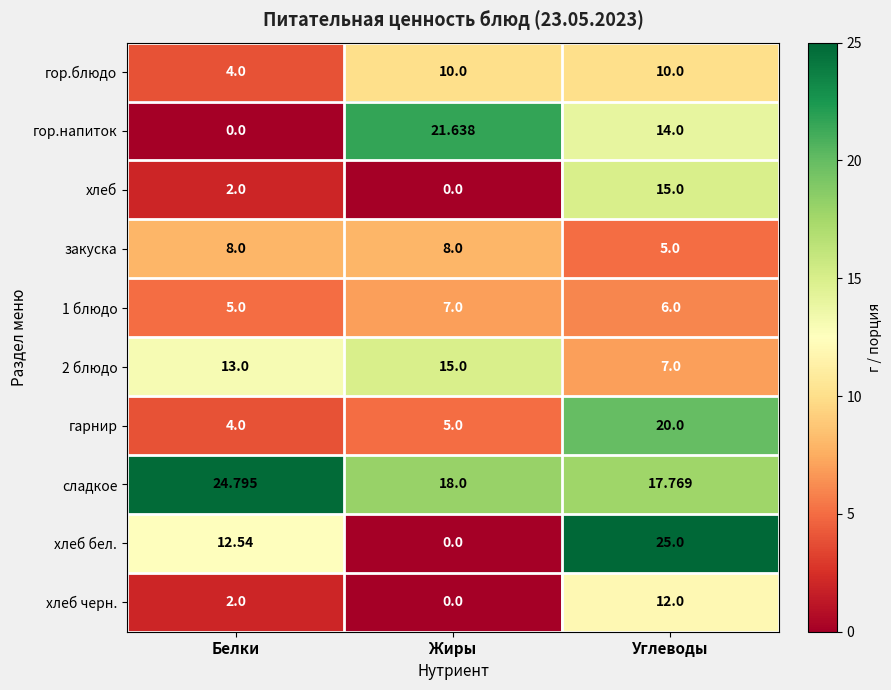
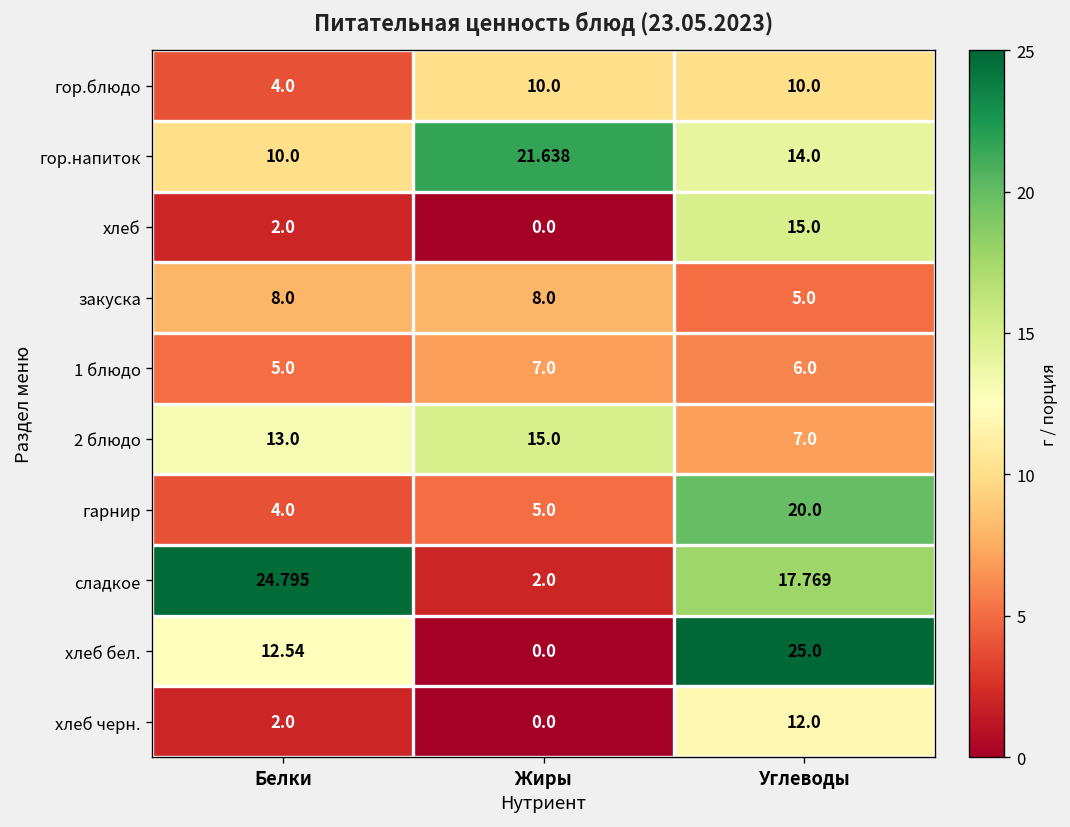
гор.напиток, Белки: 0.0 -> 10.0
сладкое, Жиры: 18.0 -> 2.0
